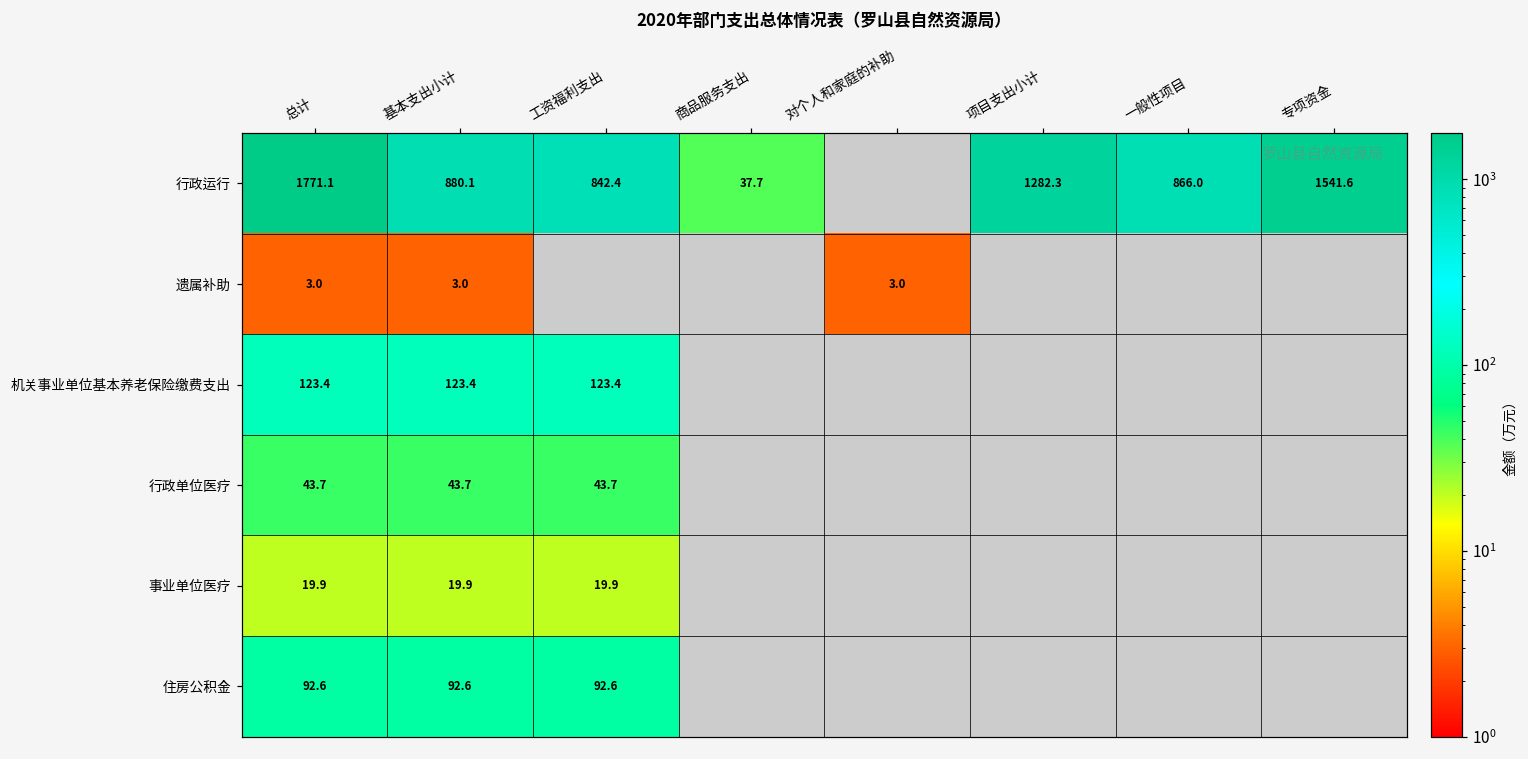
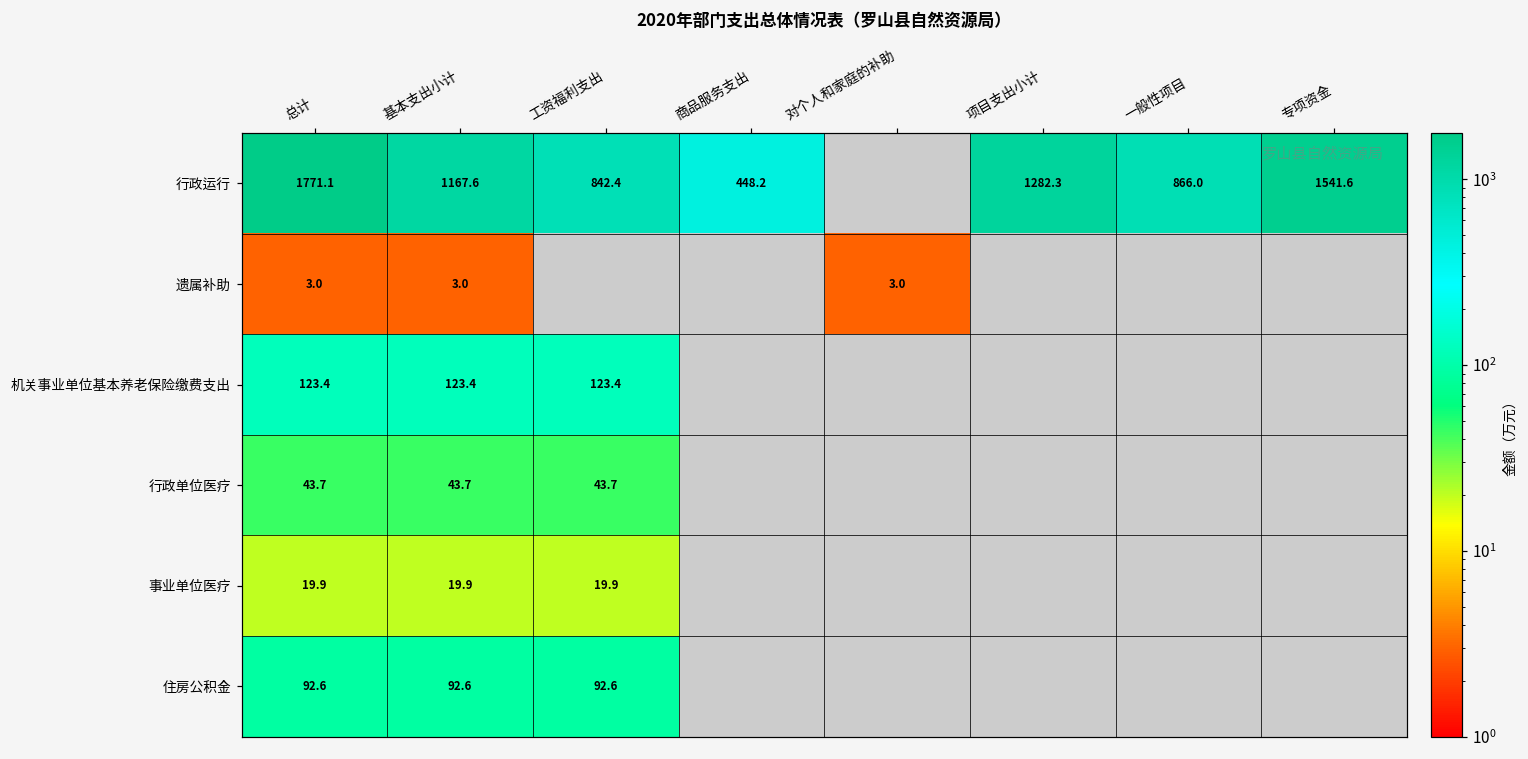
行政运行, 基本支出小计: 880.1 -> 1167.6
行政运行, 商品服务支出: 37.7 -> 448.2
